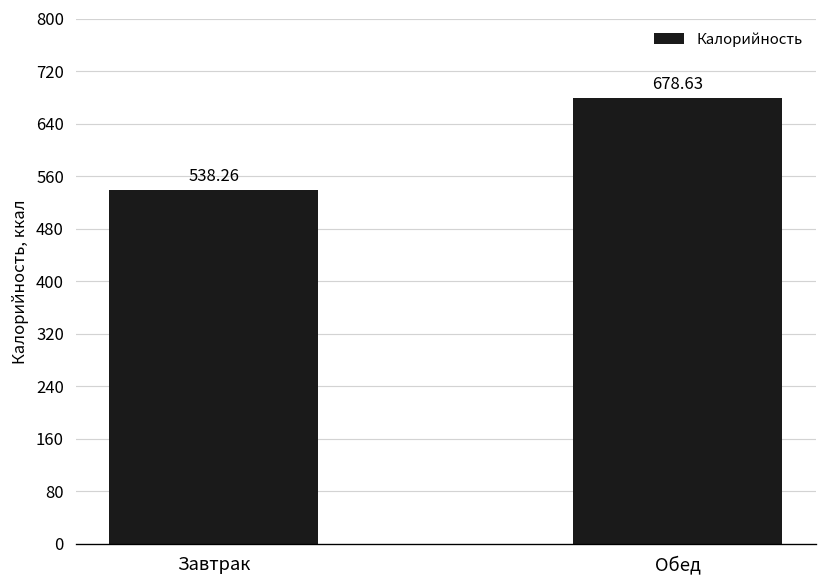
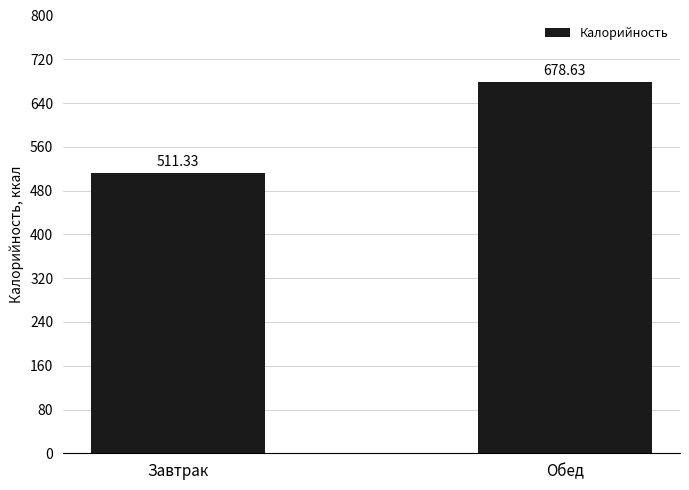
Завтрак: 538.26 -> 511.33
